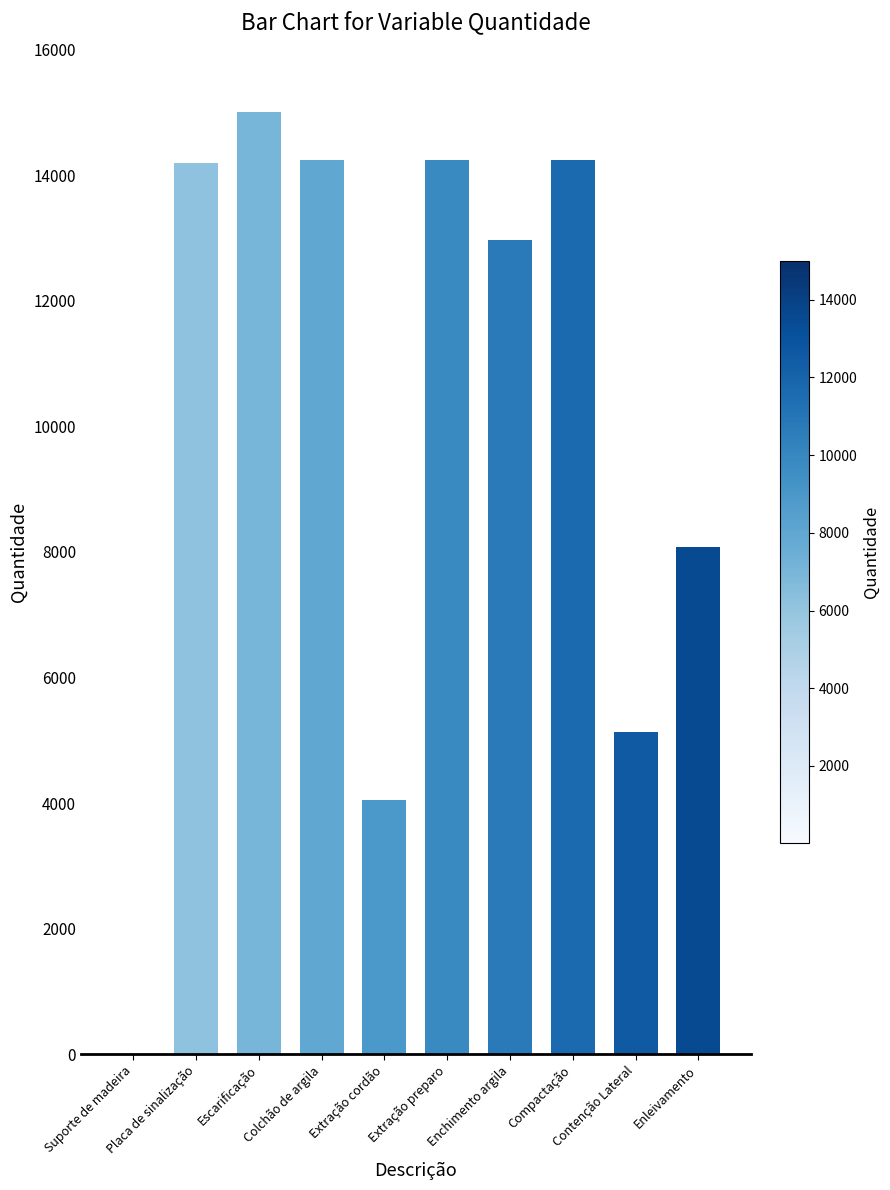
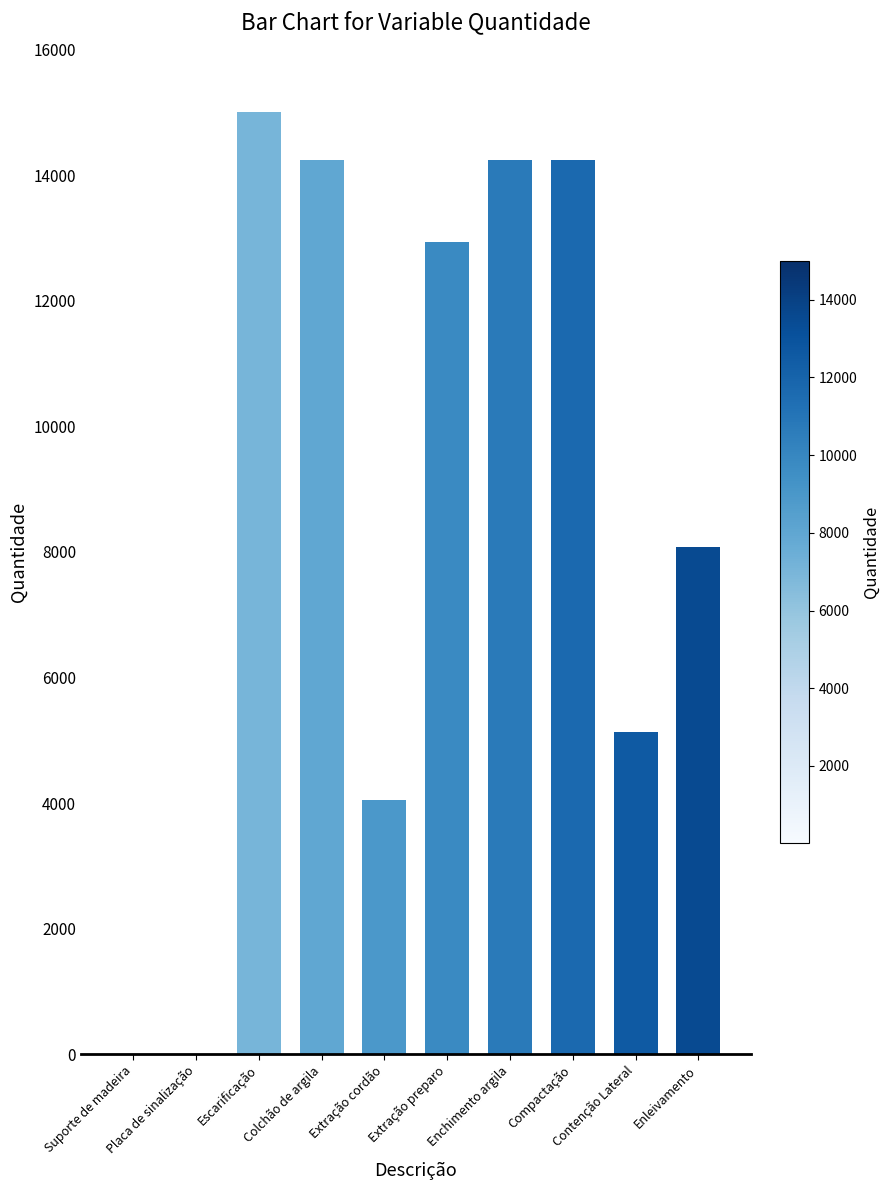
Placa de sinalização: 14200 -> 0
Extração preparo: 14300 -> 12900
Enchimento argila: 13000 -> 14300
